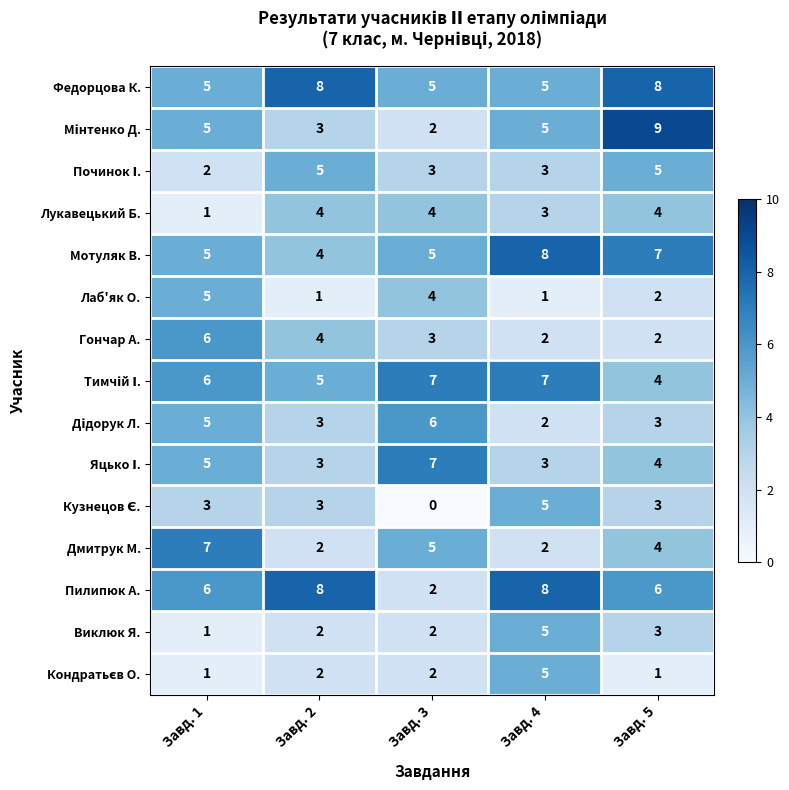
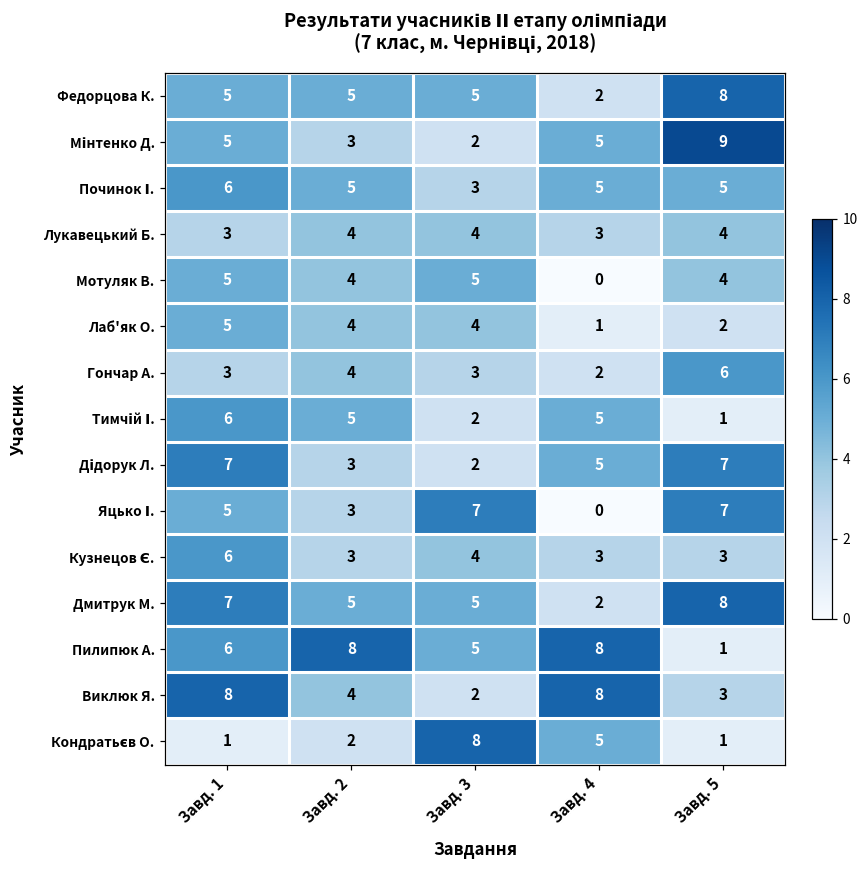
Федорцова К., Завд. 2: 8 -> 5
Федорцова К., Завд. 4: 5 -> 2
Починок І., Завд. 1: 2 -> 6
Починок І., Завд. 4: 3 -> 5
Лукавецький Б., Завд. 1: 1 -> 3
Мотуляк В., Завд. 4: 8 -> 0
Мотуляк В., Завд. 5: 7 -> 4
Лаб'як О., Завд. 2: 1 -> 4
Гончар А., Завд. 1: 6 -> 3
Гончар А., Завд. 5: 2 -> 6
Тимчій І., Завд. 3: 7 -> 2
Тимчій І., Завд. 4: 7 -> 5
Тимчій І., Завд. 5: 4 -> 1
Дідорук Л., Завд. 1: 5 -> 7
Дідорук Л., Завд. 3: 6 -> 2
Дідорук Л., Завд. 4: 2 -> 5
Дідорук Л., Завд. 5: 3 -> 7
Яцько І., Завд. 4: 3 -> 0
Яцько І., Завд. 5: 4 -> 7
Кузнецов Є., Завд. 1: 3 -> 6
Кузнецов Є., Завд. 3: 0 -> 4
Кузнецов Є., Завд. 4: 5 -> 3
Дмитрук М., Завд. 2: 2 -> 5
Дмитрук М., Завд. 5: 4 -> 8
Пилипюк А., Завд. 3: 2 -> 5
Пилипюк А., Завд. 5: 6 -> 1
Виклюк Я., Завд. 1: 1 -> 8
Виклюк Я., Завд. 2: 2 -> 4
Виклюк Я., Завд. 4: 5 -> 8
Кондратьєв О., Завд. 3: 2 -> 8
